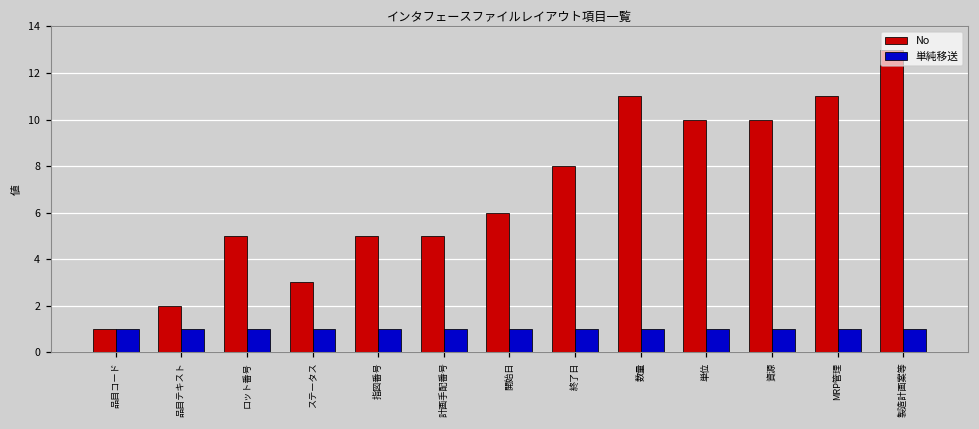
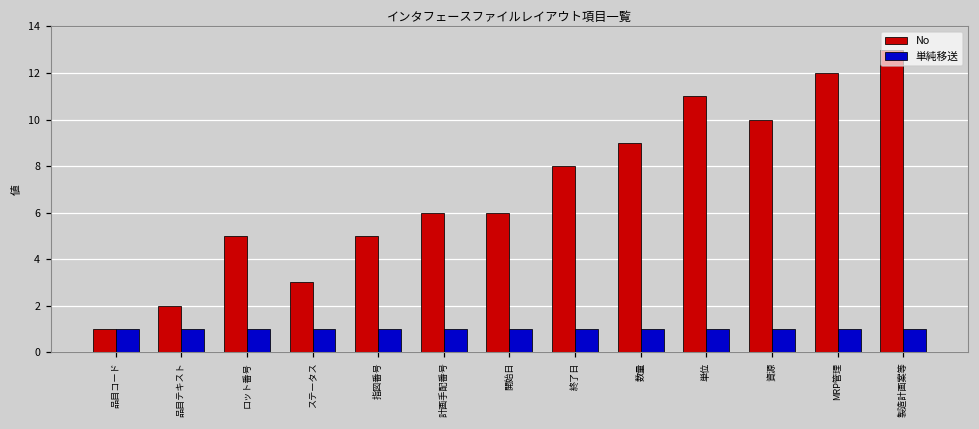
No, 計画手配番号: 5 -> 6
No, 数量: 11 -> 9
No, 単位: 10 -> 11
No, MRP管理: 11 -> 12
